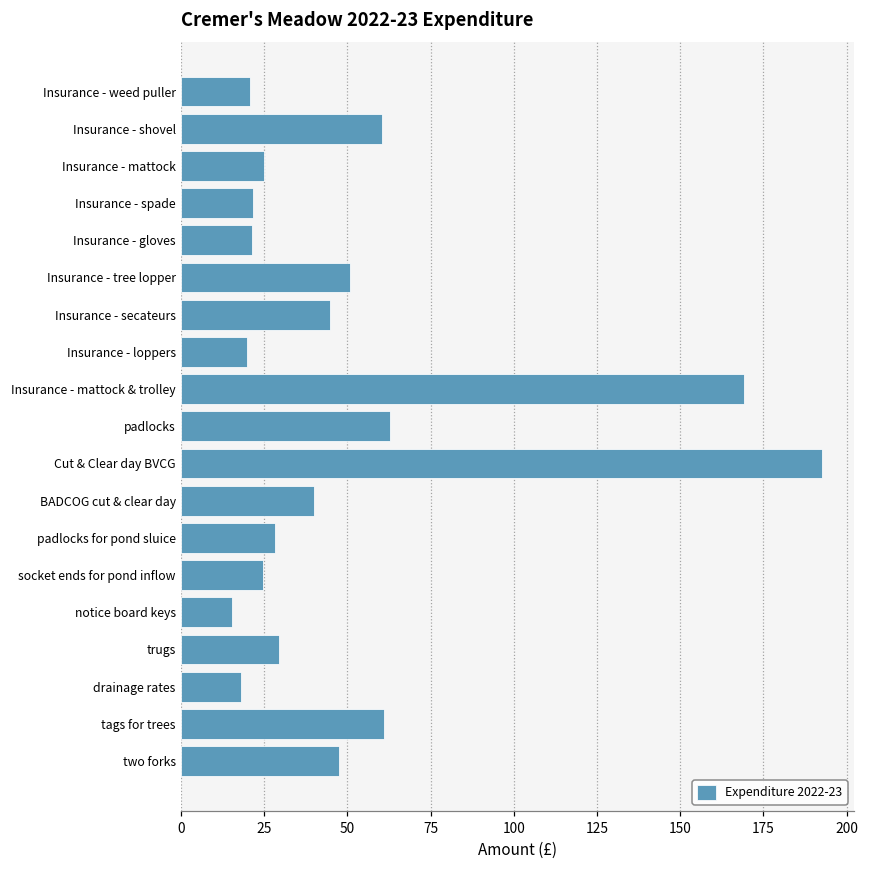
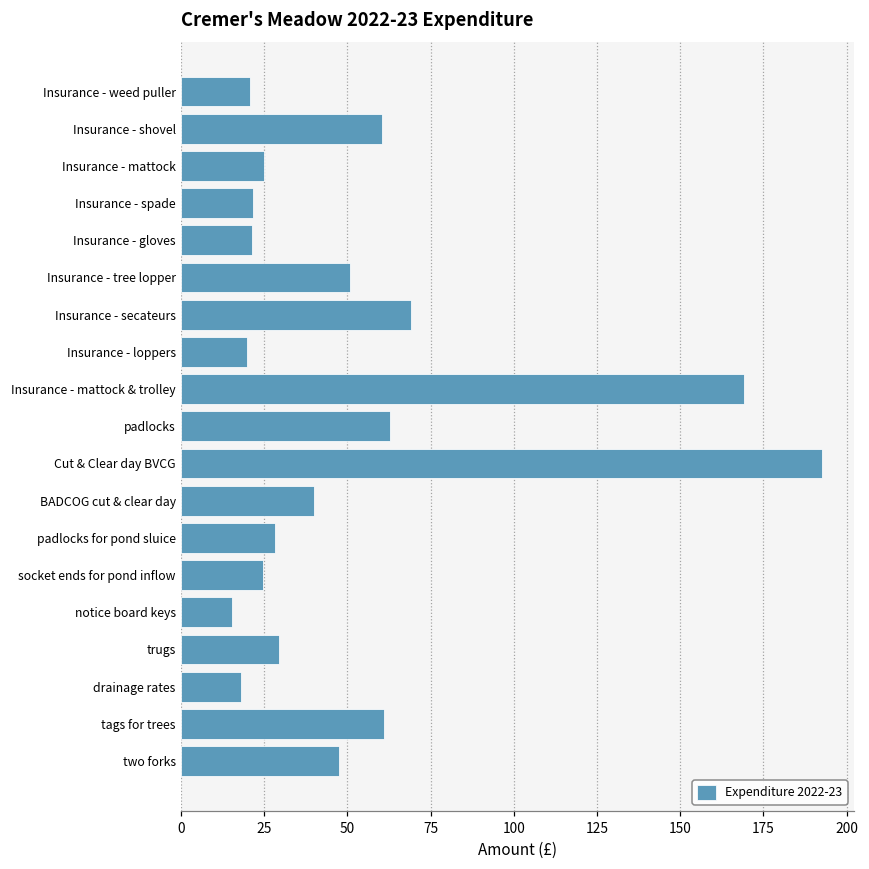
Insurance - secateurs: 45 -> 69
